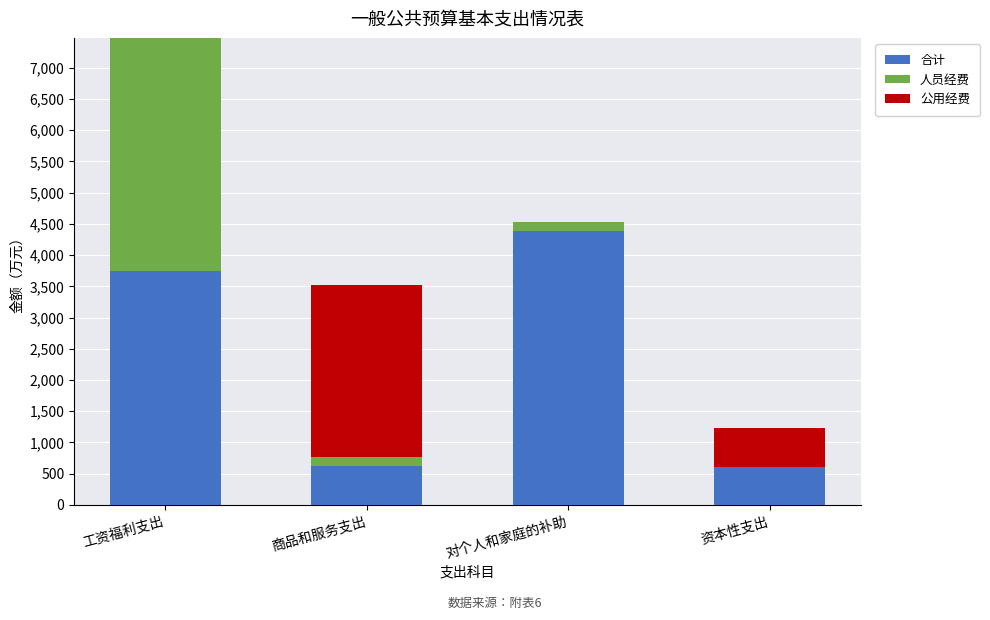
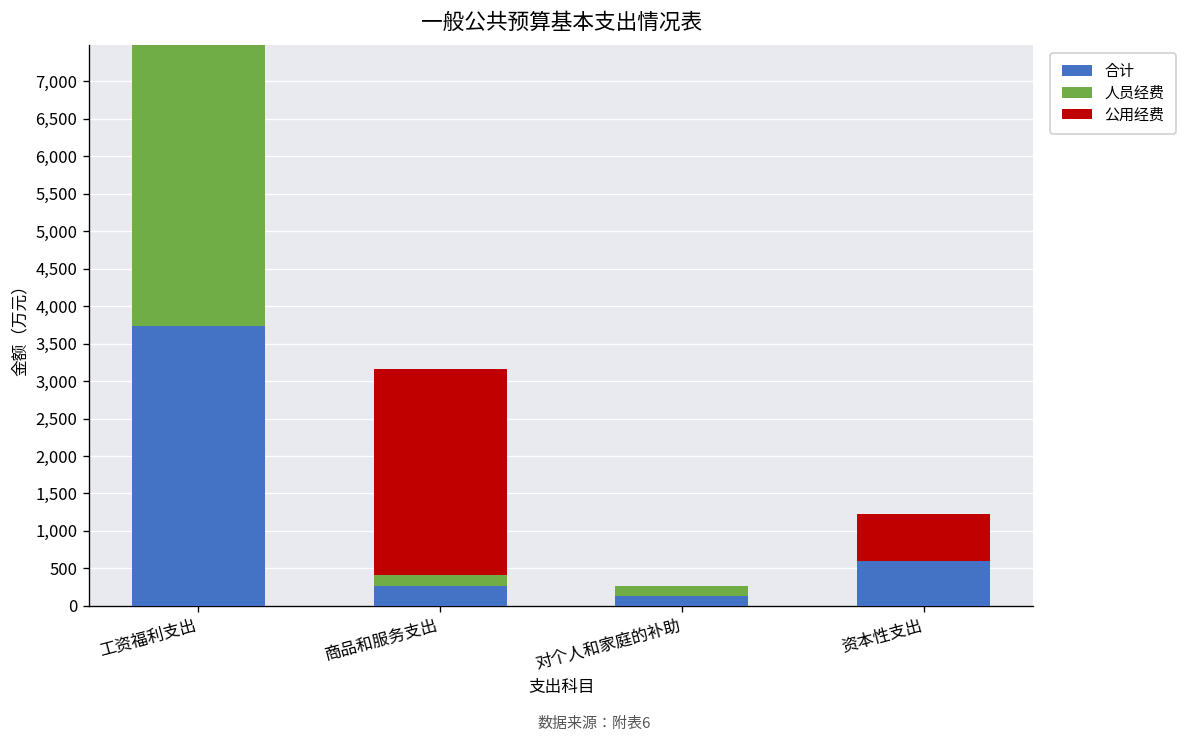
合计, 商品和服务支出: 600 -> 300
合计, 对个人和家庭的补助: 4,400 -> 100
